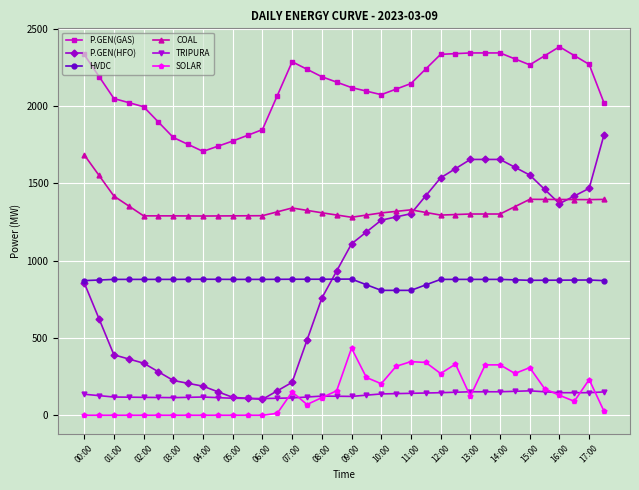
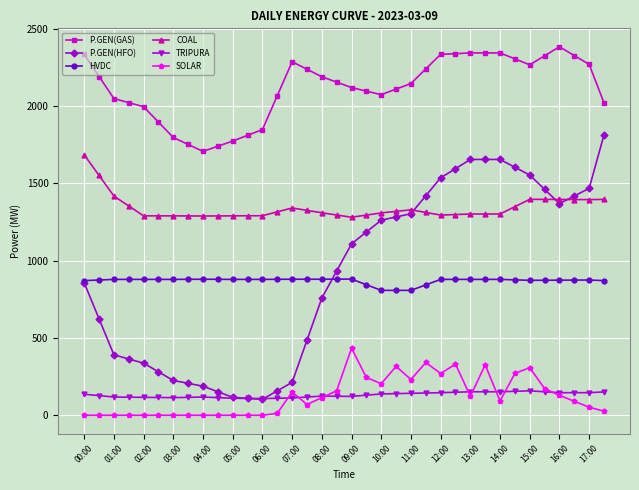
SOLAR, 11:00: 350 -> 230
SOLAR, 14:00: 330 -> 90
SOLAR, 17:00: 230 -> 50
